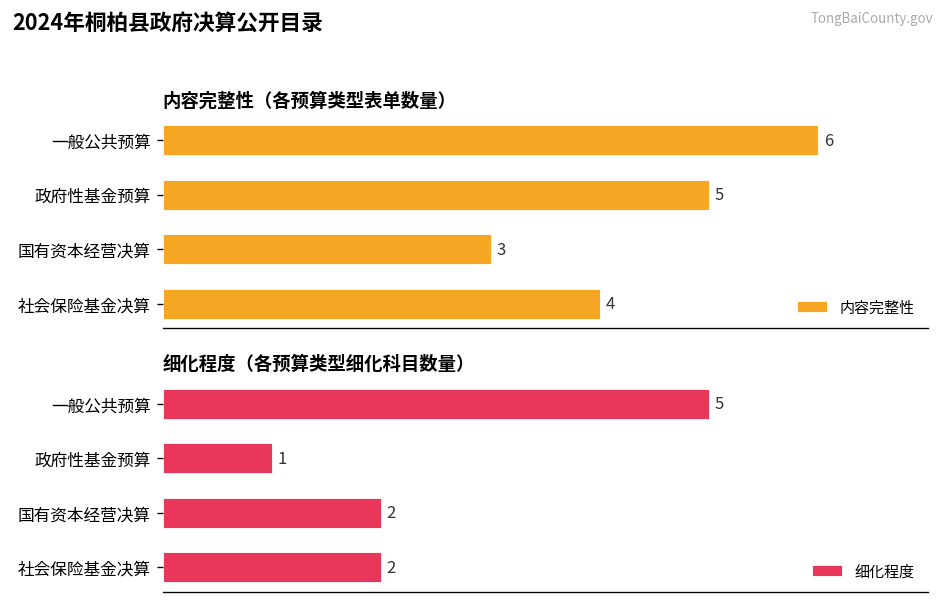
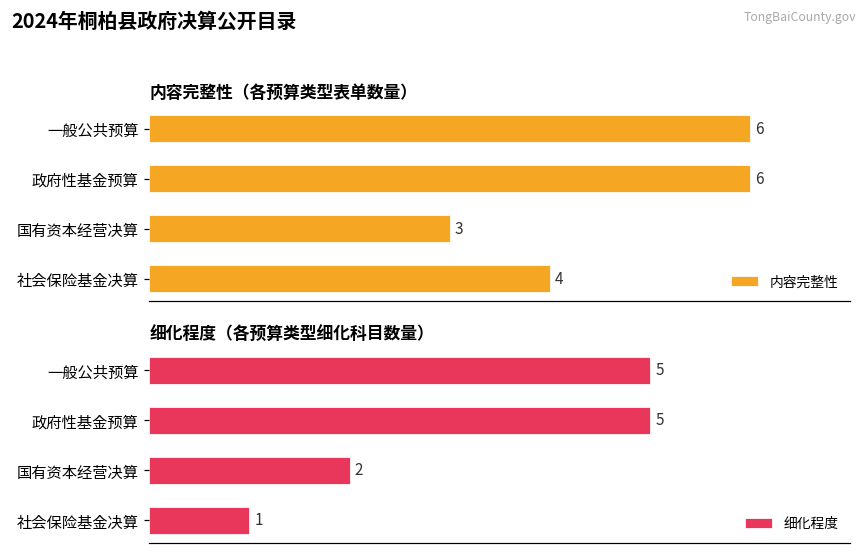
内容完整性（各预算类型表单数量）, 政府性基金预算: 5 -> 6
细化程度（各预算类型细化科目数量）, 政府性基金预算: 1 -> 5
细化程度（各预算类型细化科目数量）, 社会保险基金决算: 2 -> 1
